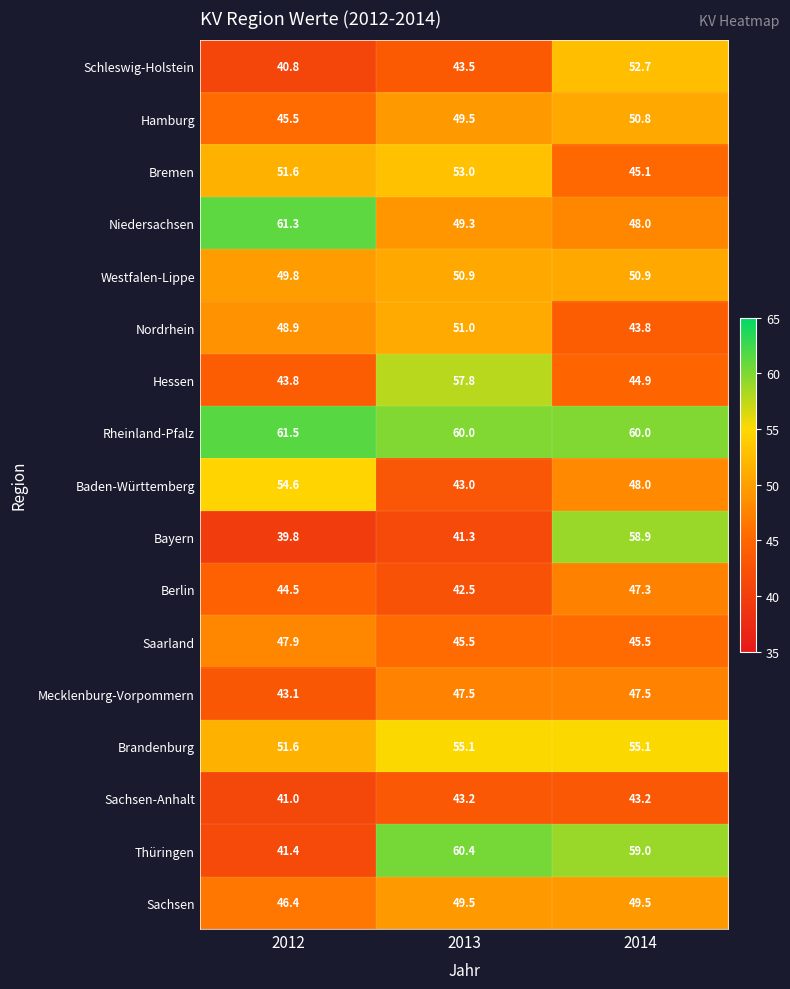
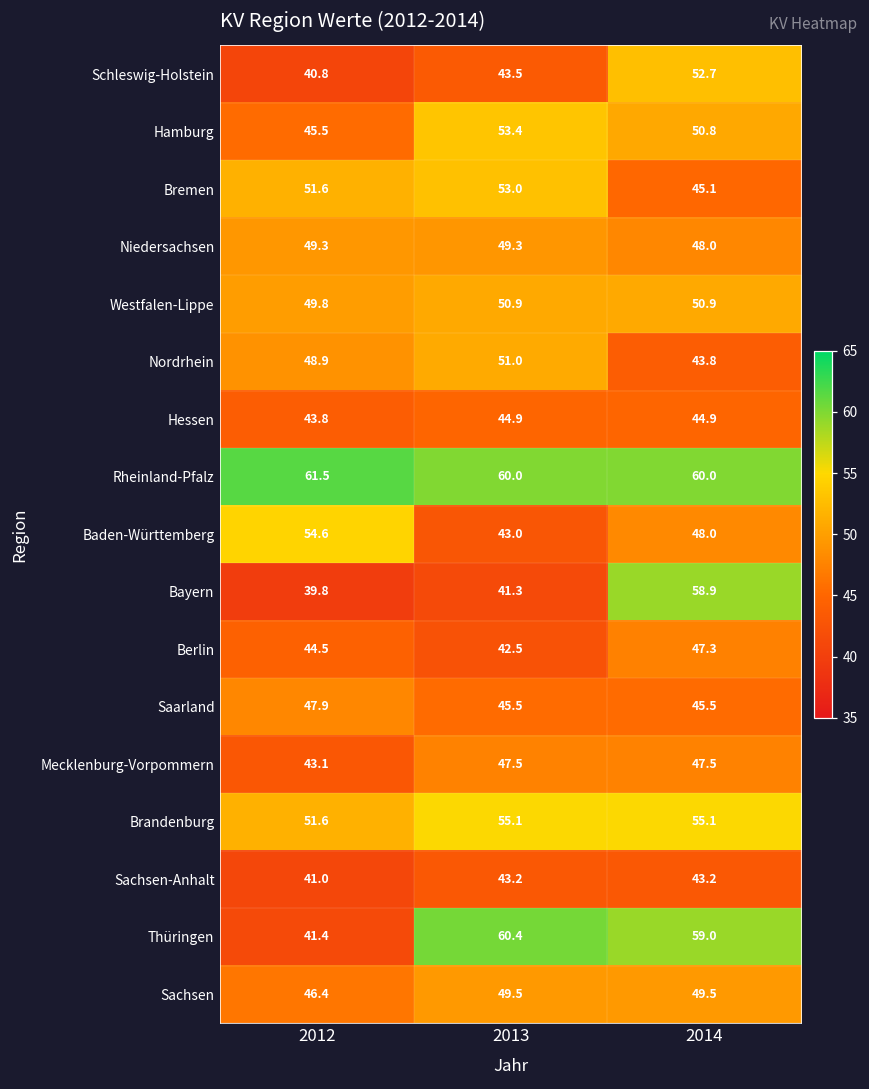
Hamburg, 2013: 49.5 -> 53.4
Niedersachsen, 2012: 61.3 -> 49.3
Hessen, 2013: 57.8 -> 44.9
